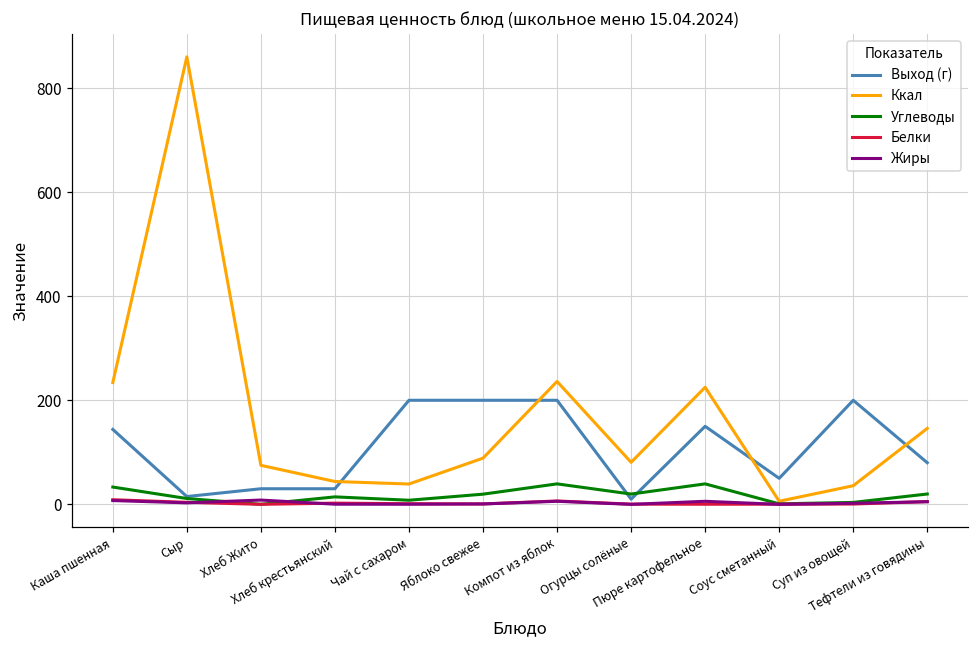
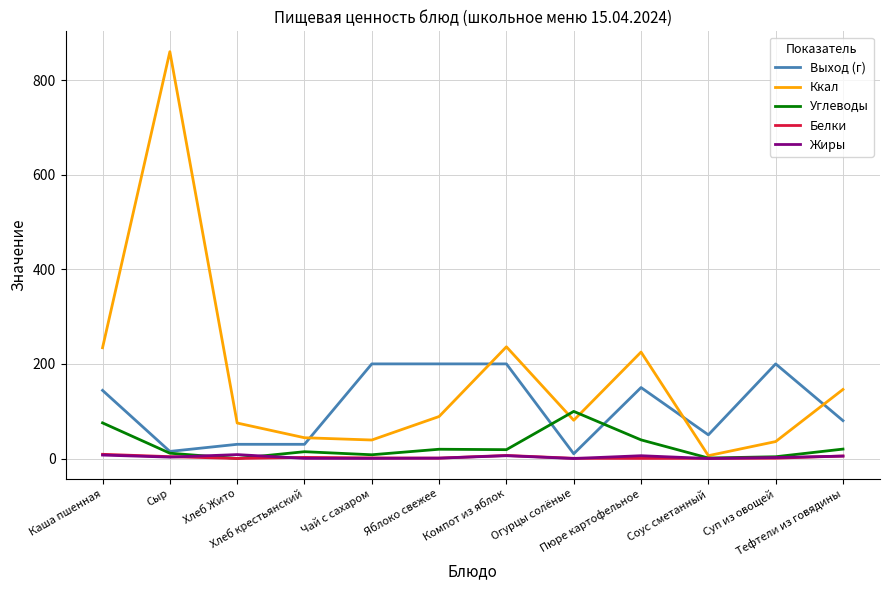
Углеводы, Каша пшенная: 30 -> 80
Углеводы, Компот из яблок: 40 -> 20
Углеводы, Огурцы солёные: 20 -> 100
